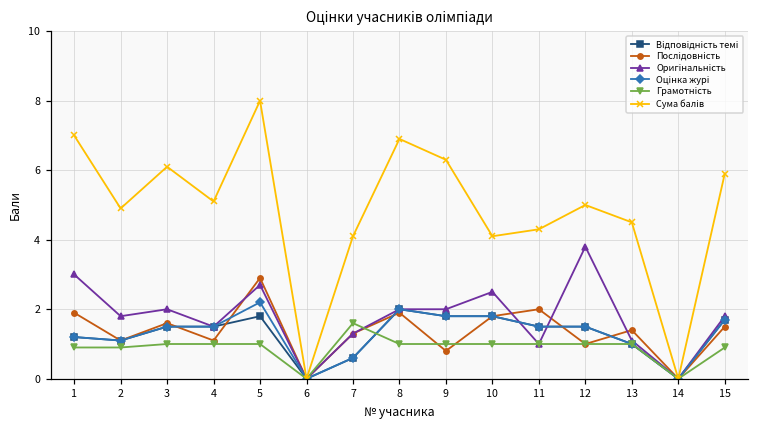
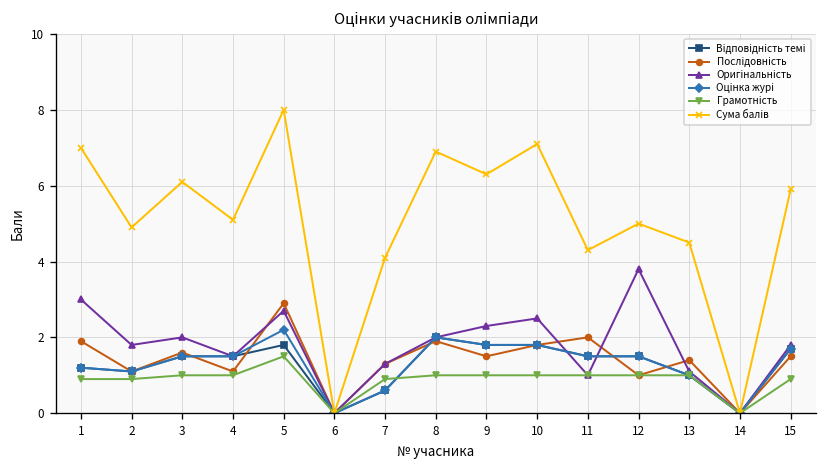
Грамотність, 5: 1.0 -> 1.5
Грамотність, 7: 1.6 -> 0.9
Послідовність, 9: 0.8 -> 1.5
Оригінальність, 9: 2.0 -> 2.3
Сума балів, 10: 4.1 -> 7.1
